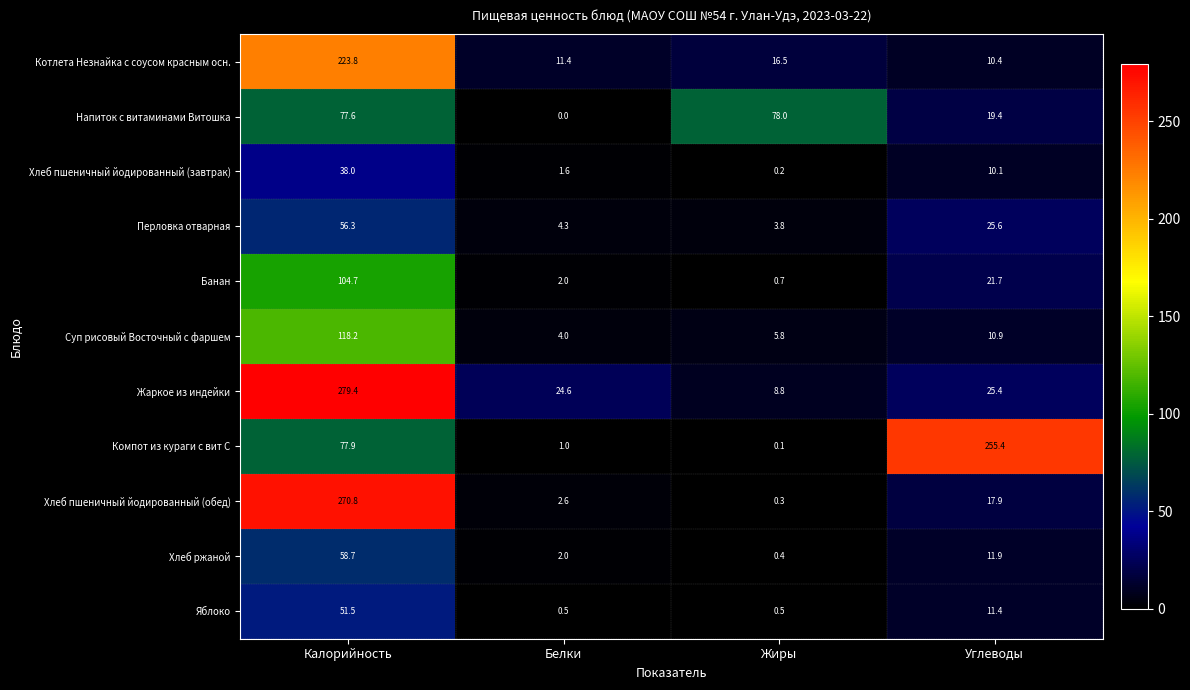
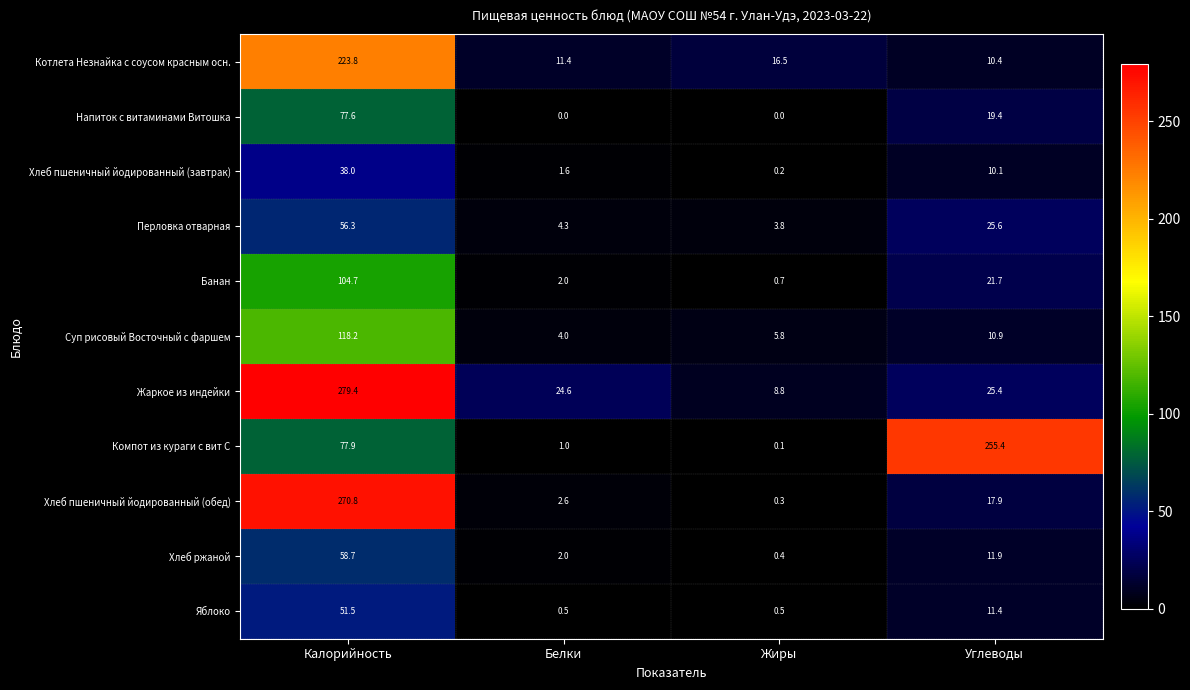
Напиток с витаминами Витошка, Жиры: 78.0 -> 0.0
